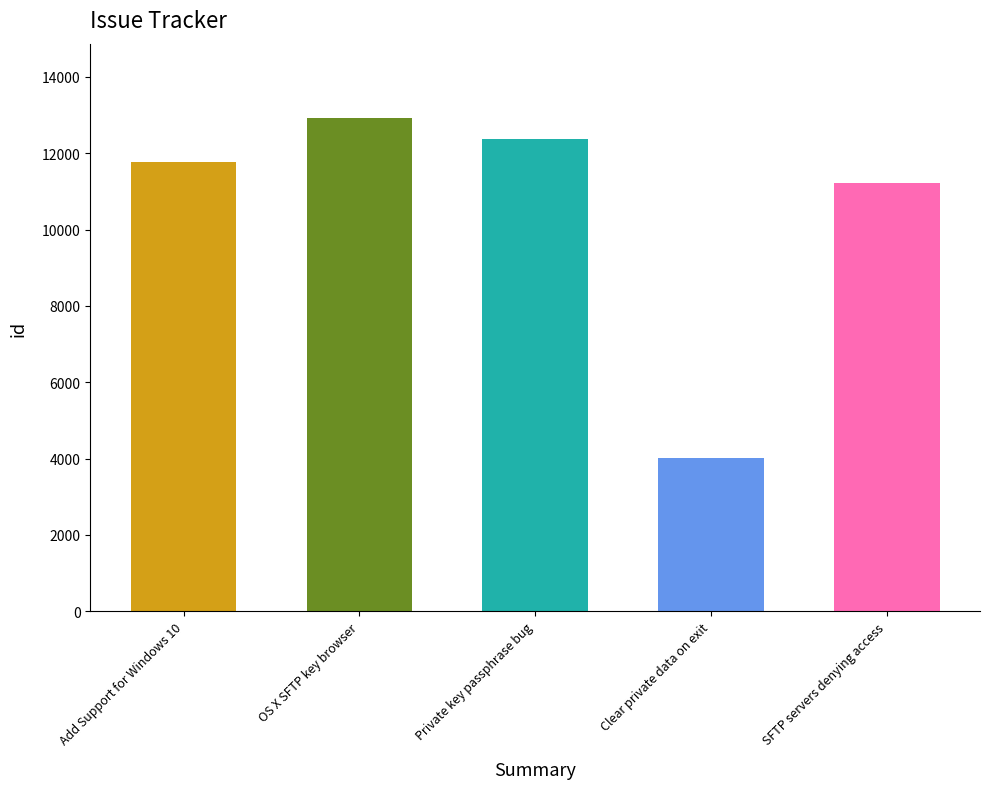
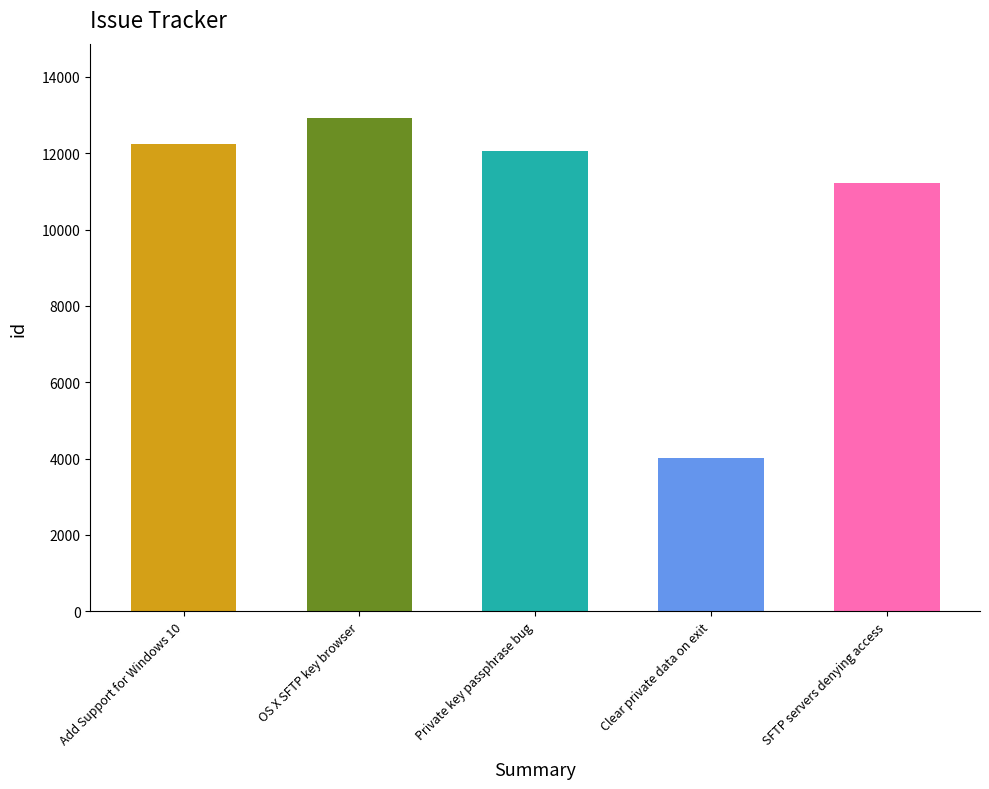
Add Support for Windows 10: 11800 -> 12300
Private key passphrase bug: 12400 -> 12100
